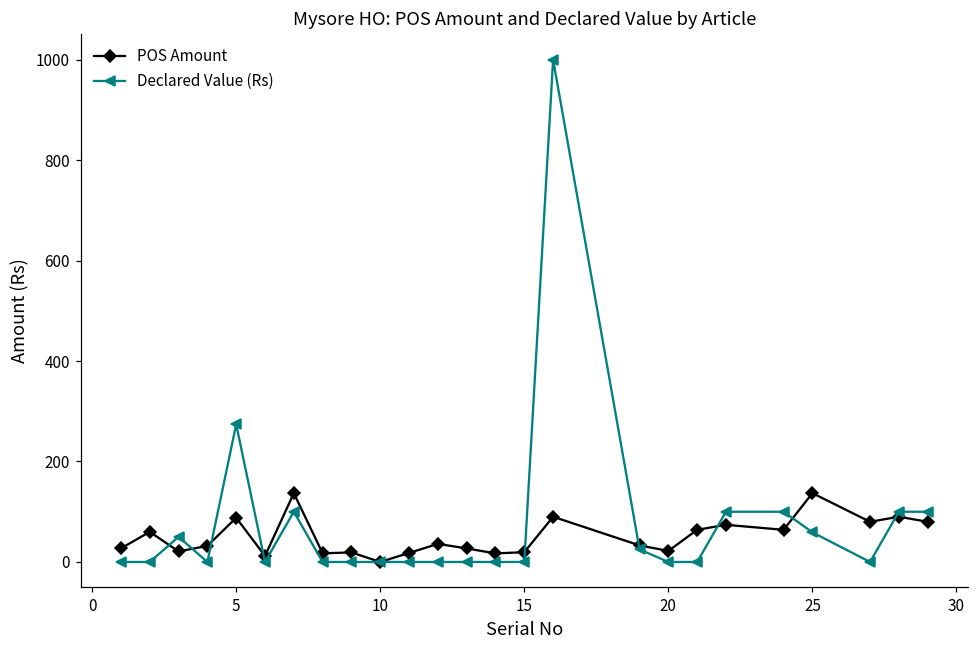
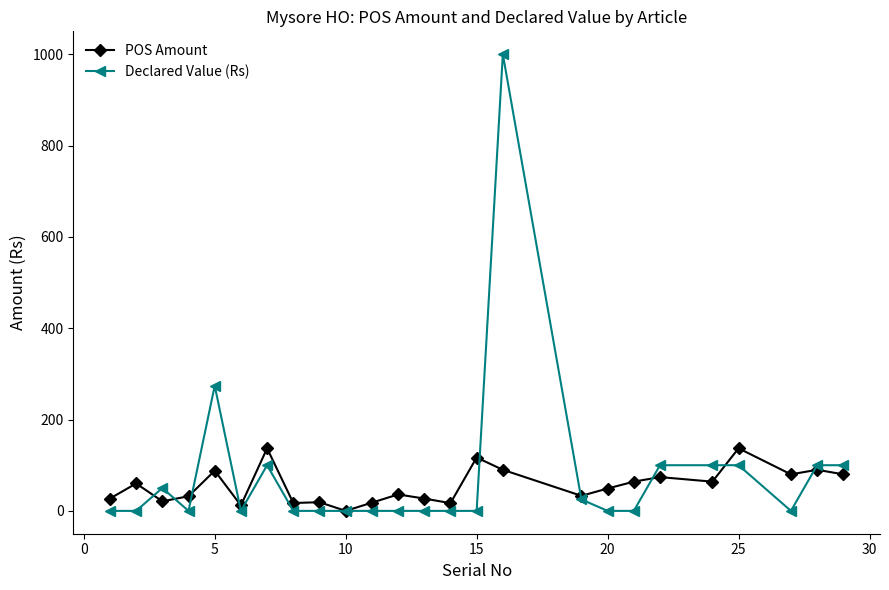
POS Amount, 15: 20 -> 120
POS Amount, 20: 20 -> 50
Declared Value (Rs), 25: 60 -> 100
